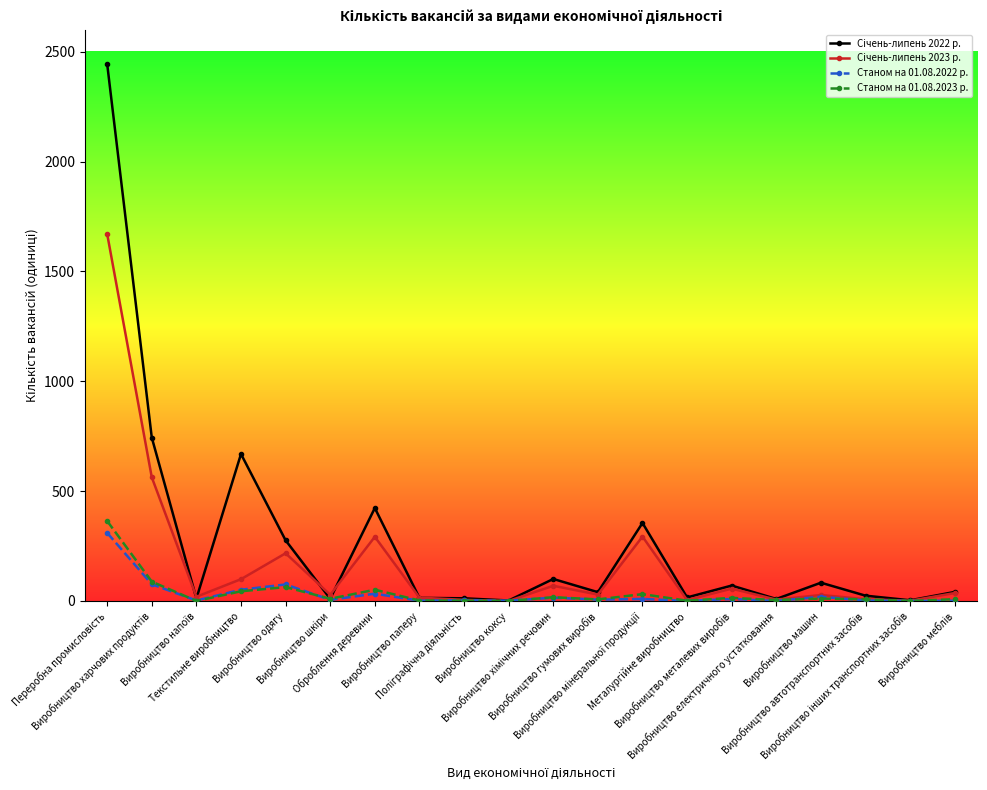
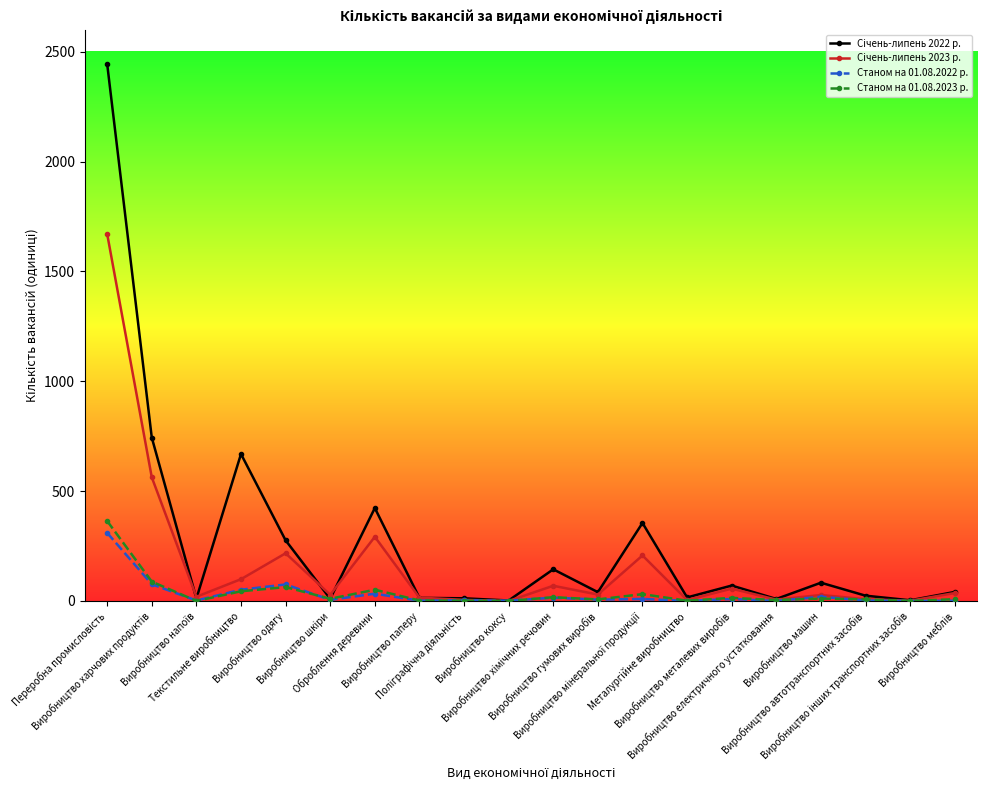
Січень-липень 2022 р., Виробництво хімічних речовин: 100 -> 140
Січень-липень 2023 р., Виробництво мінеральної продукції: 290 -> 210
